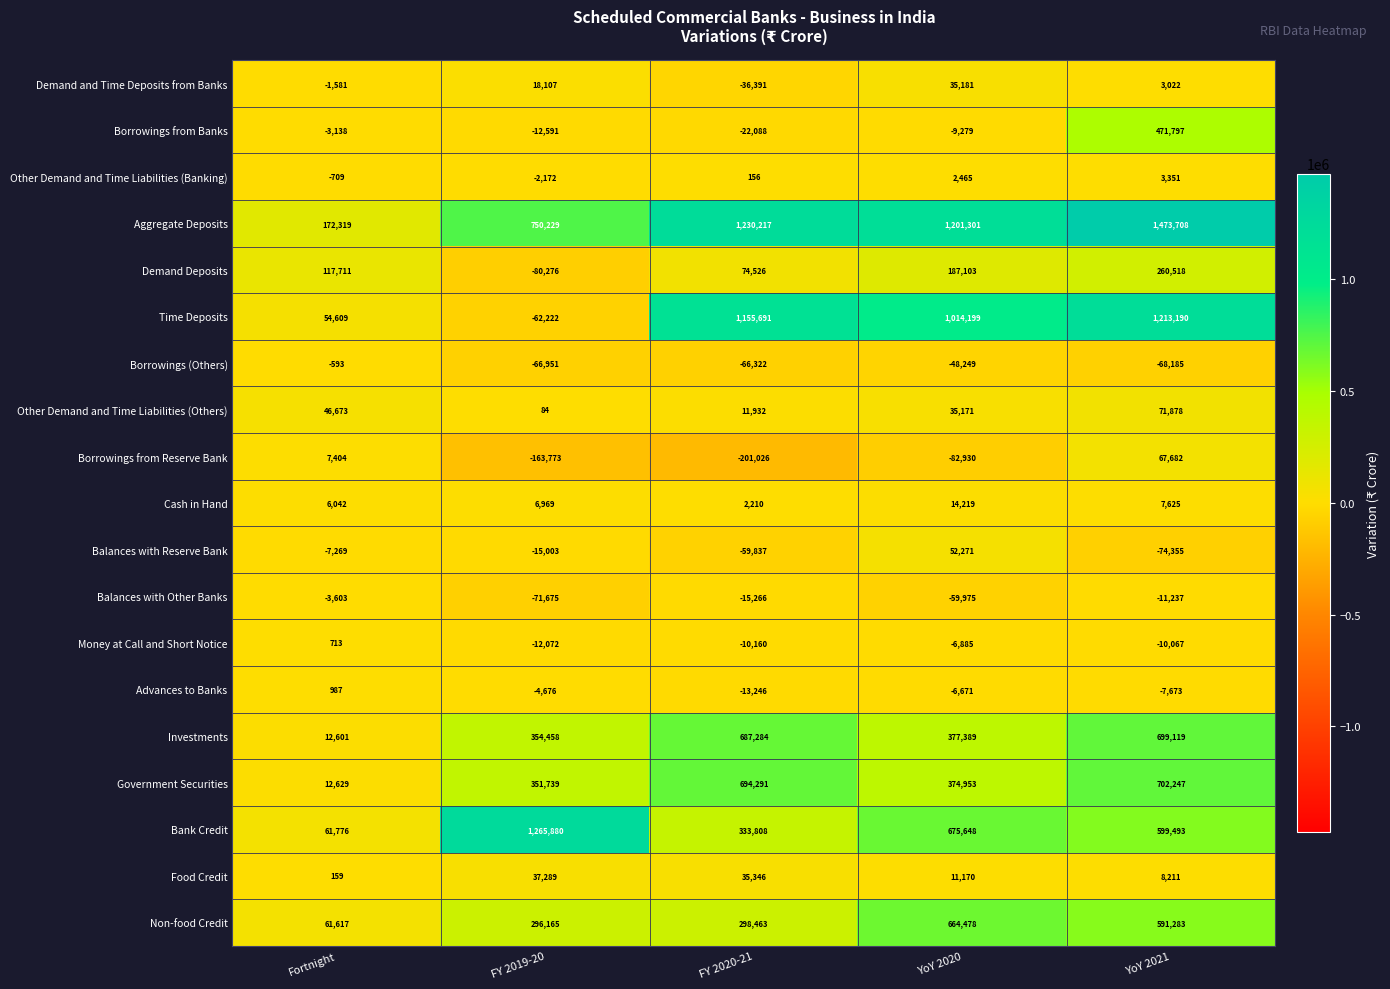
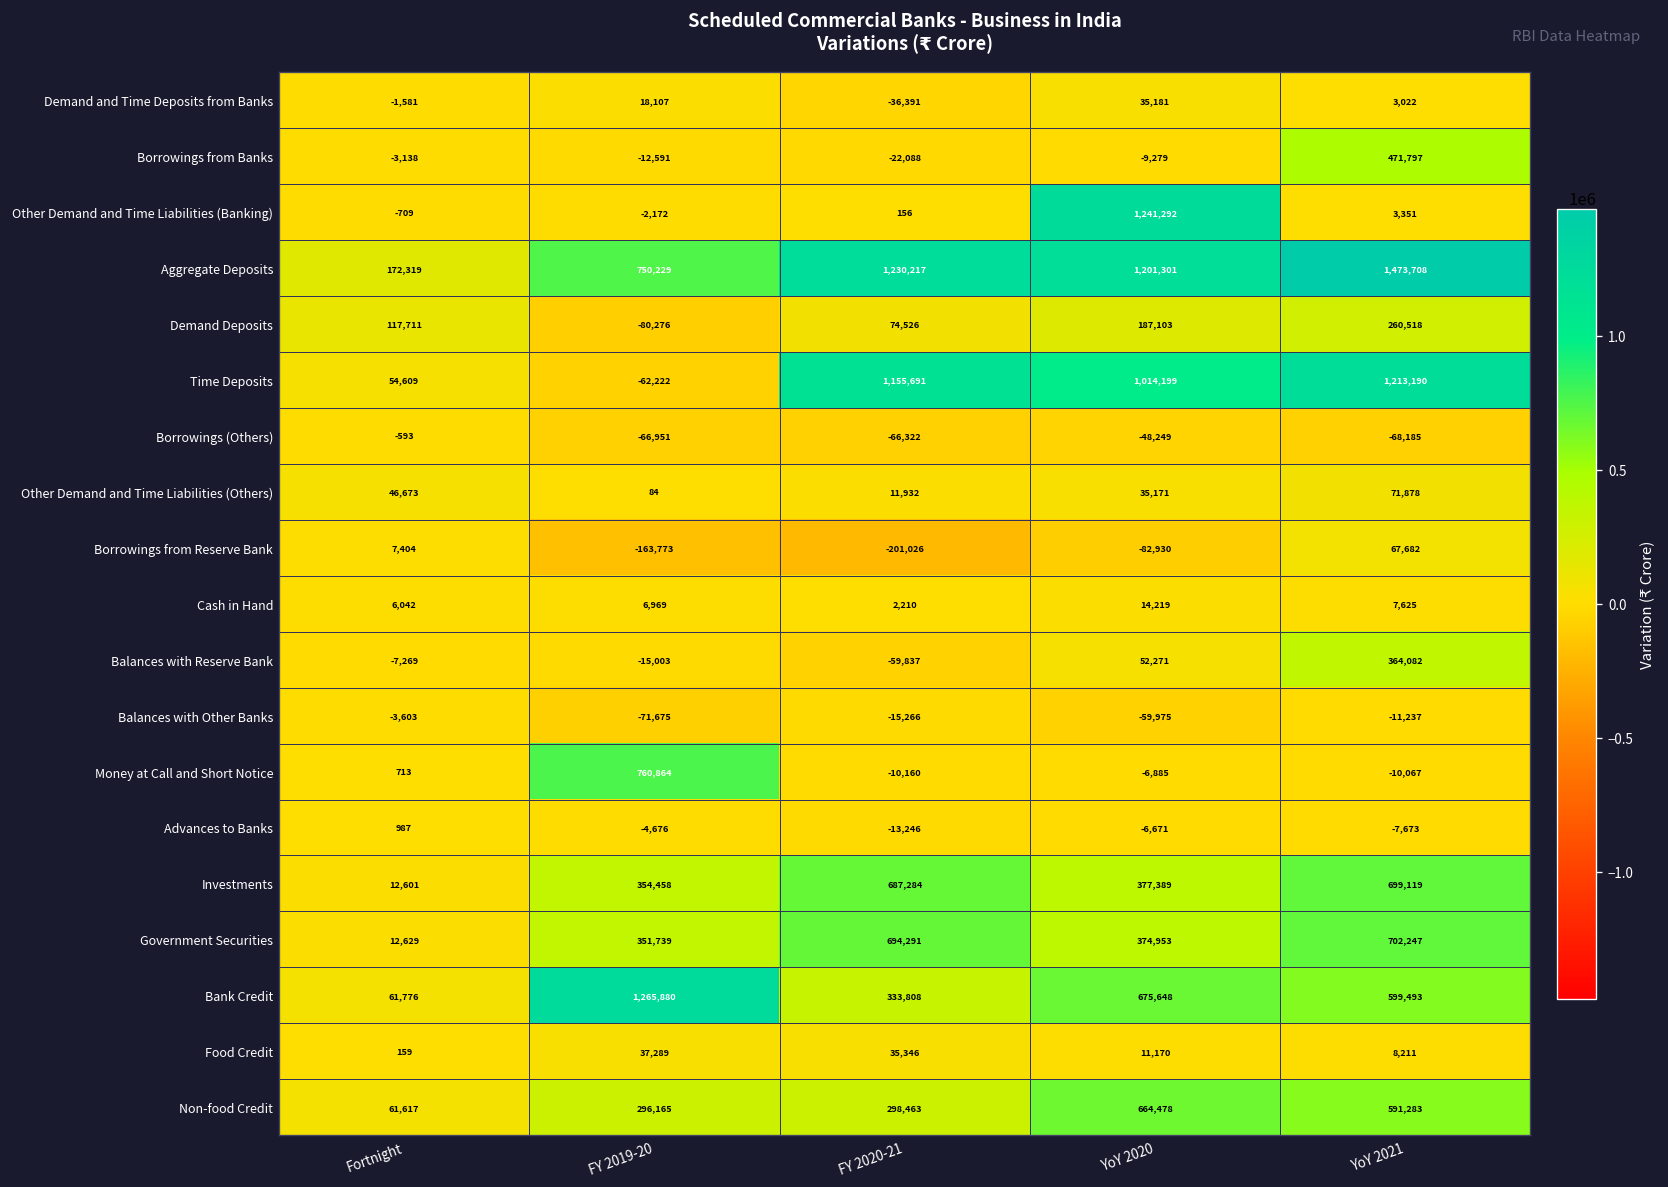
Other Demand and Time Liabilities (Banking), YoY 2020: 2,465 -> 1,241,292
Balances with Reserve Bank, YoY 2021: -74,355 -> 364,082
Money at Call and Short Notice, FY 2019-20: -12,072 -> 760,864
